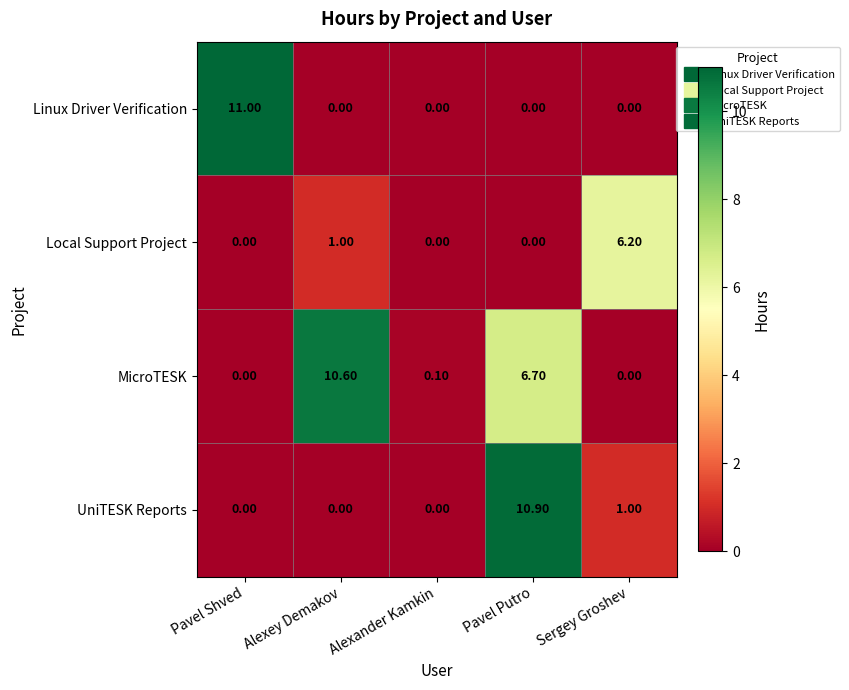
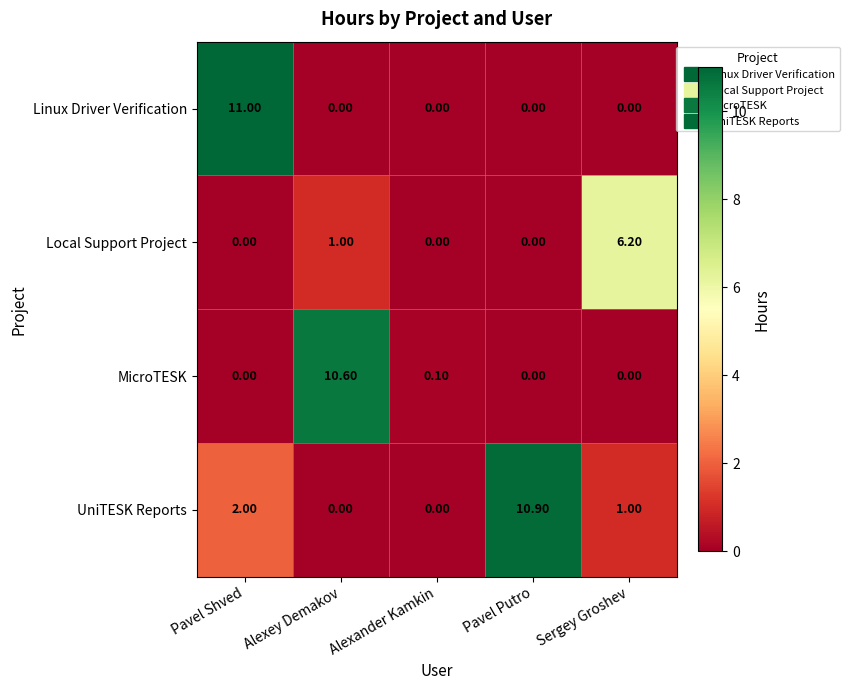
MicroTESK, Pavel Putro: 6.70 -> 0.00
UniTESK Reports, Pavel Shved: 0.00 -> 2.00
